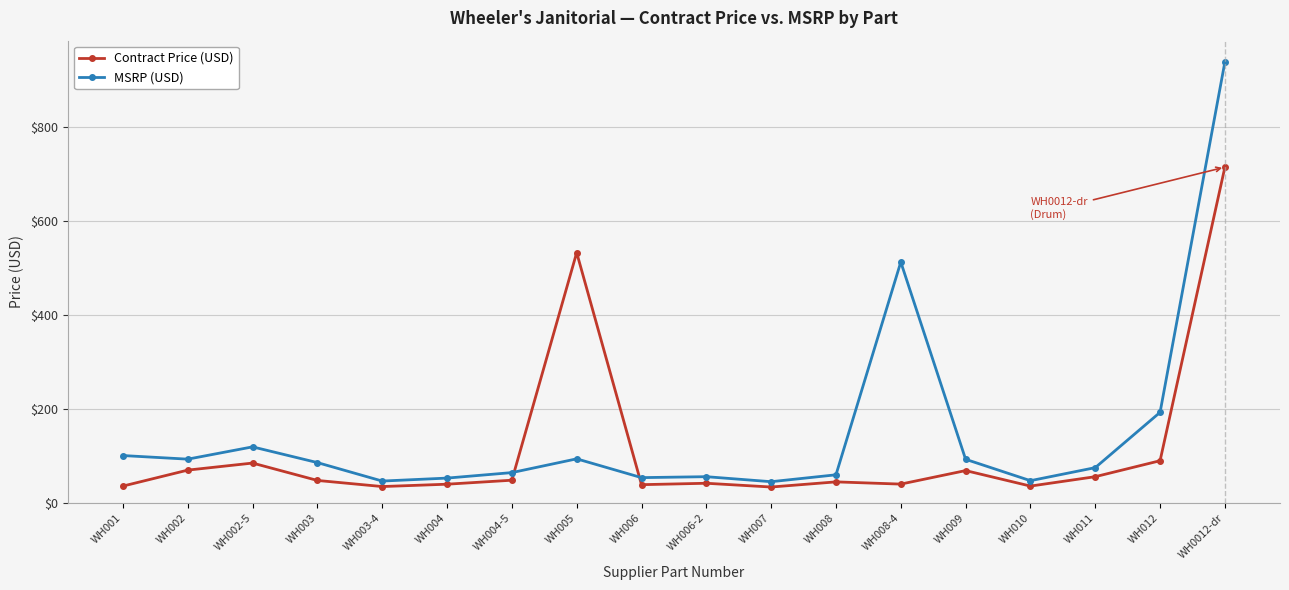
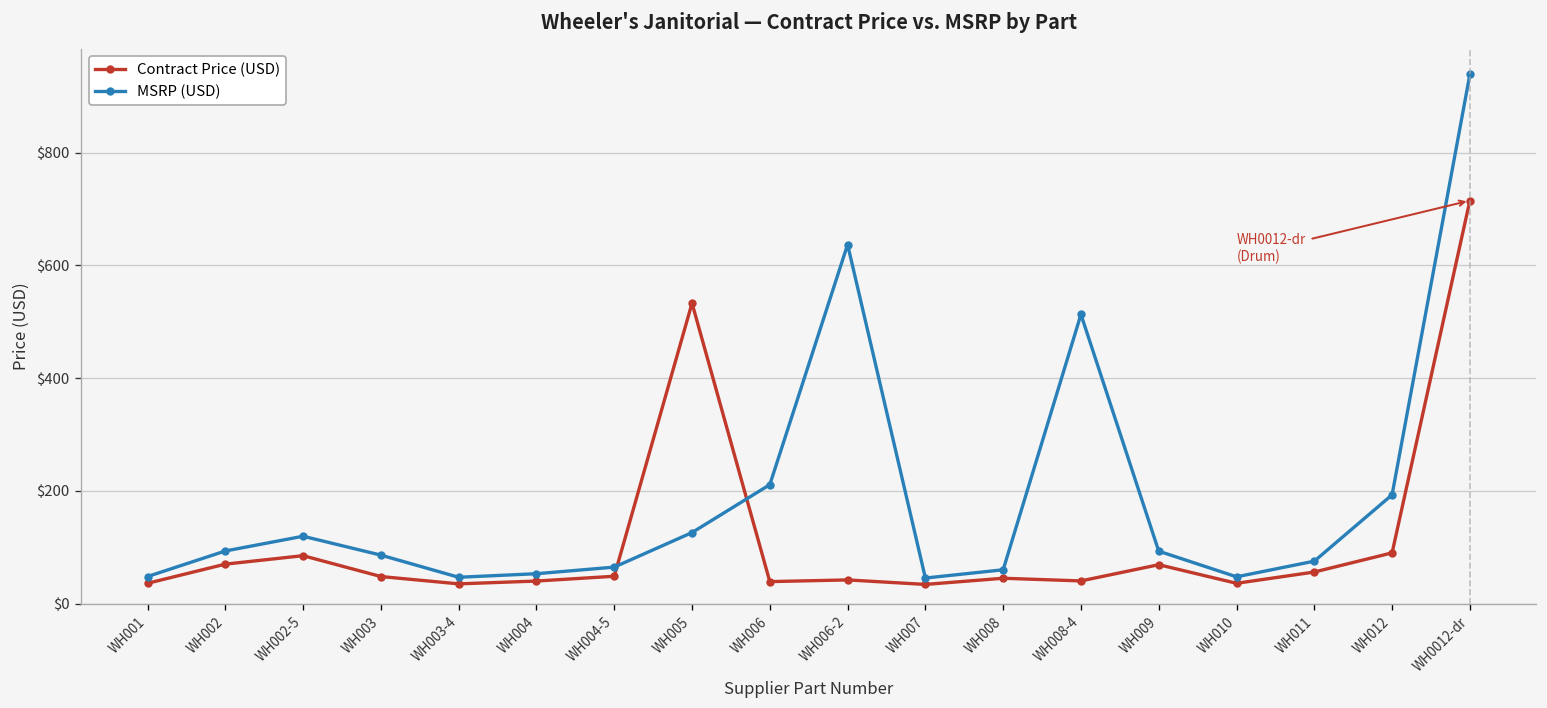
MSRP (USD), WH001: $100 -> $50
MSRP (USD), WH005: $90 -> $130
MSRP (USD), WH006: $50 -> $210
MSRP (USD), WH006-2: $60 -> $640
